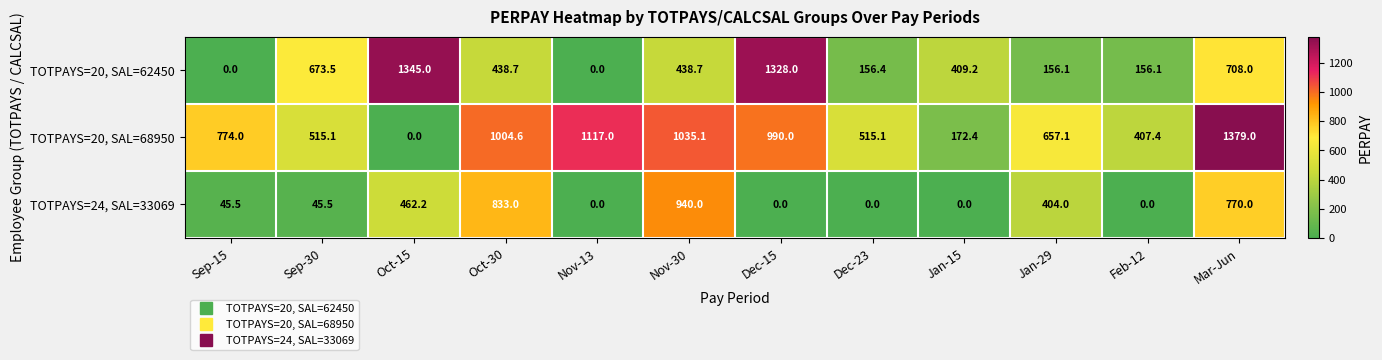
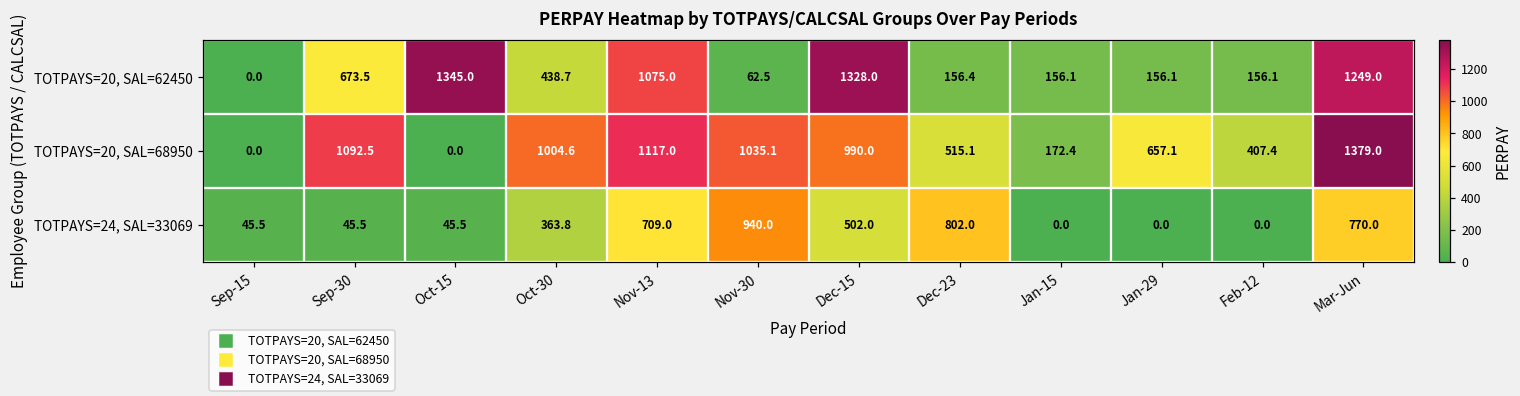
TOTPAYS=20, SAL=62450, Nov-13: 0.0 -> 1075.0
TOTPAYS=20, SAL=62450, Nov-30: 438.7 -> 62.5
TOTPAYS=20, SAL=62450, Jan-15: 409.2 -> 156.1
TOTPAYS=20, SAL=62450, Mar-Jun: 708.0 -> 1249.0
TOTPAYS=20, SAL=68950, Sep-15: 774.0 -> 0.0
TOTPAYS=20, SAL=68950, Sep-30: 515.1 -> 1092.5
TOTPAYS=24, SAL=33069, Oct-15: 462.2 -> 45.5
TOTPAYS=24, SAL=33069, Oct-30: 833.0 -> 363.8
TOTPAYS=24, SAL=33069, Nov-13: 0.0 -> 709.0
TOTPAYS=24, SAL=33069, Dec-15: 0.0 -> 502.0
TOTPAYS=24, SAL=33069, Dec-23: 0.0 -> 802.0
TOTPAYS=24, SAL=33069, Jan-29: 404.0 -> 0.0
